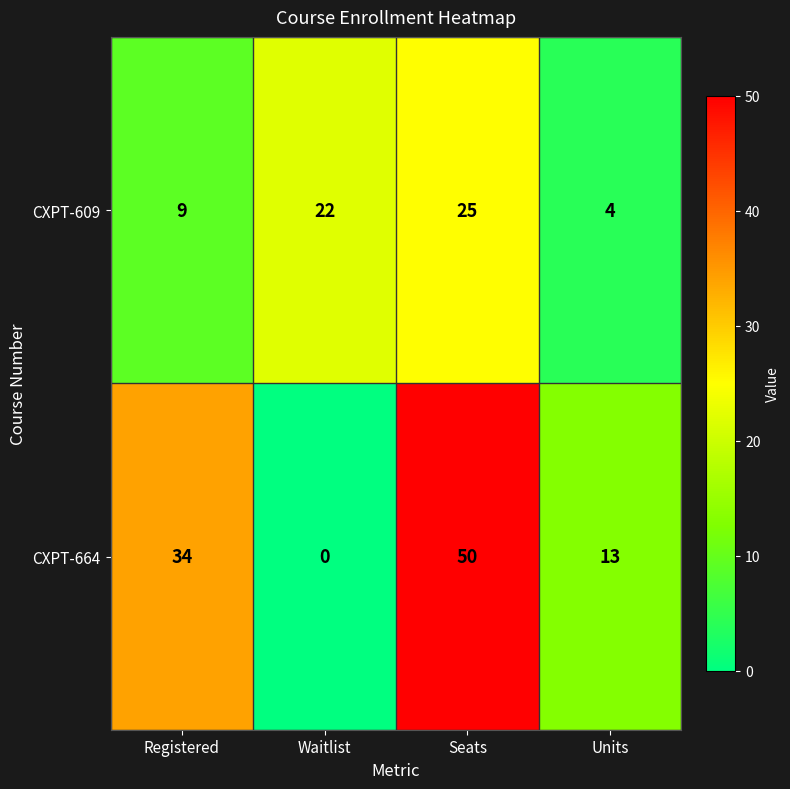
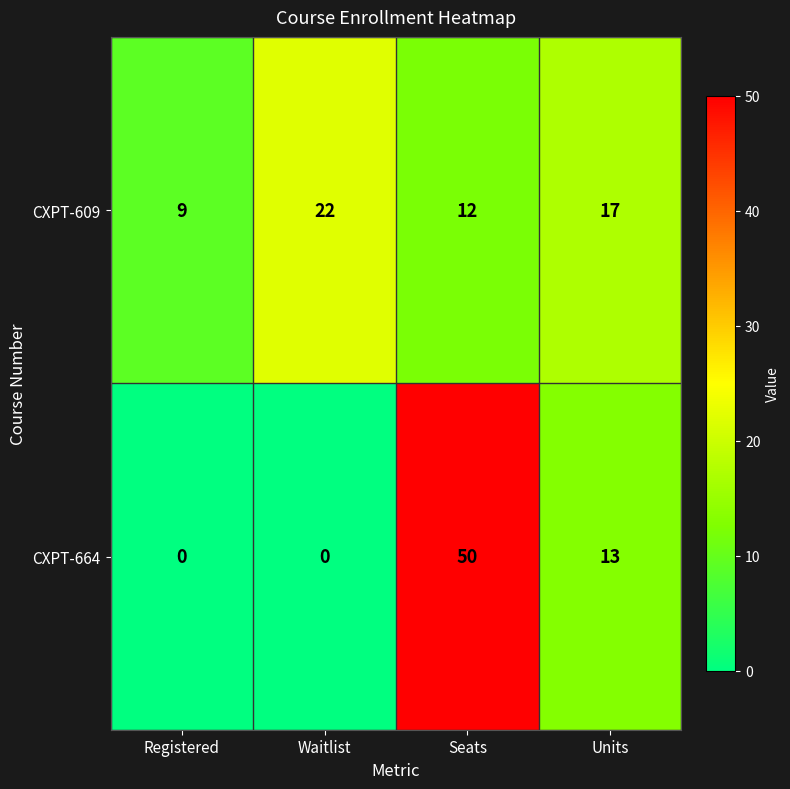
CXPT-609, Seats: 25 -> 12
CXPT-609, Units: 4 -> 17
CXPT-664, Registered: 34 -> 0
